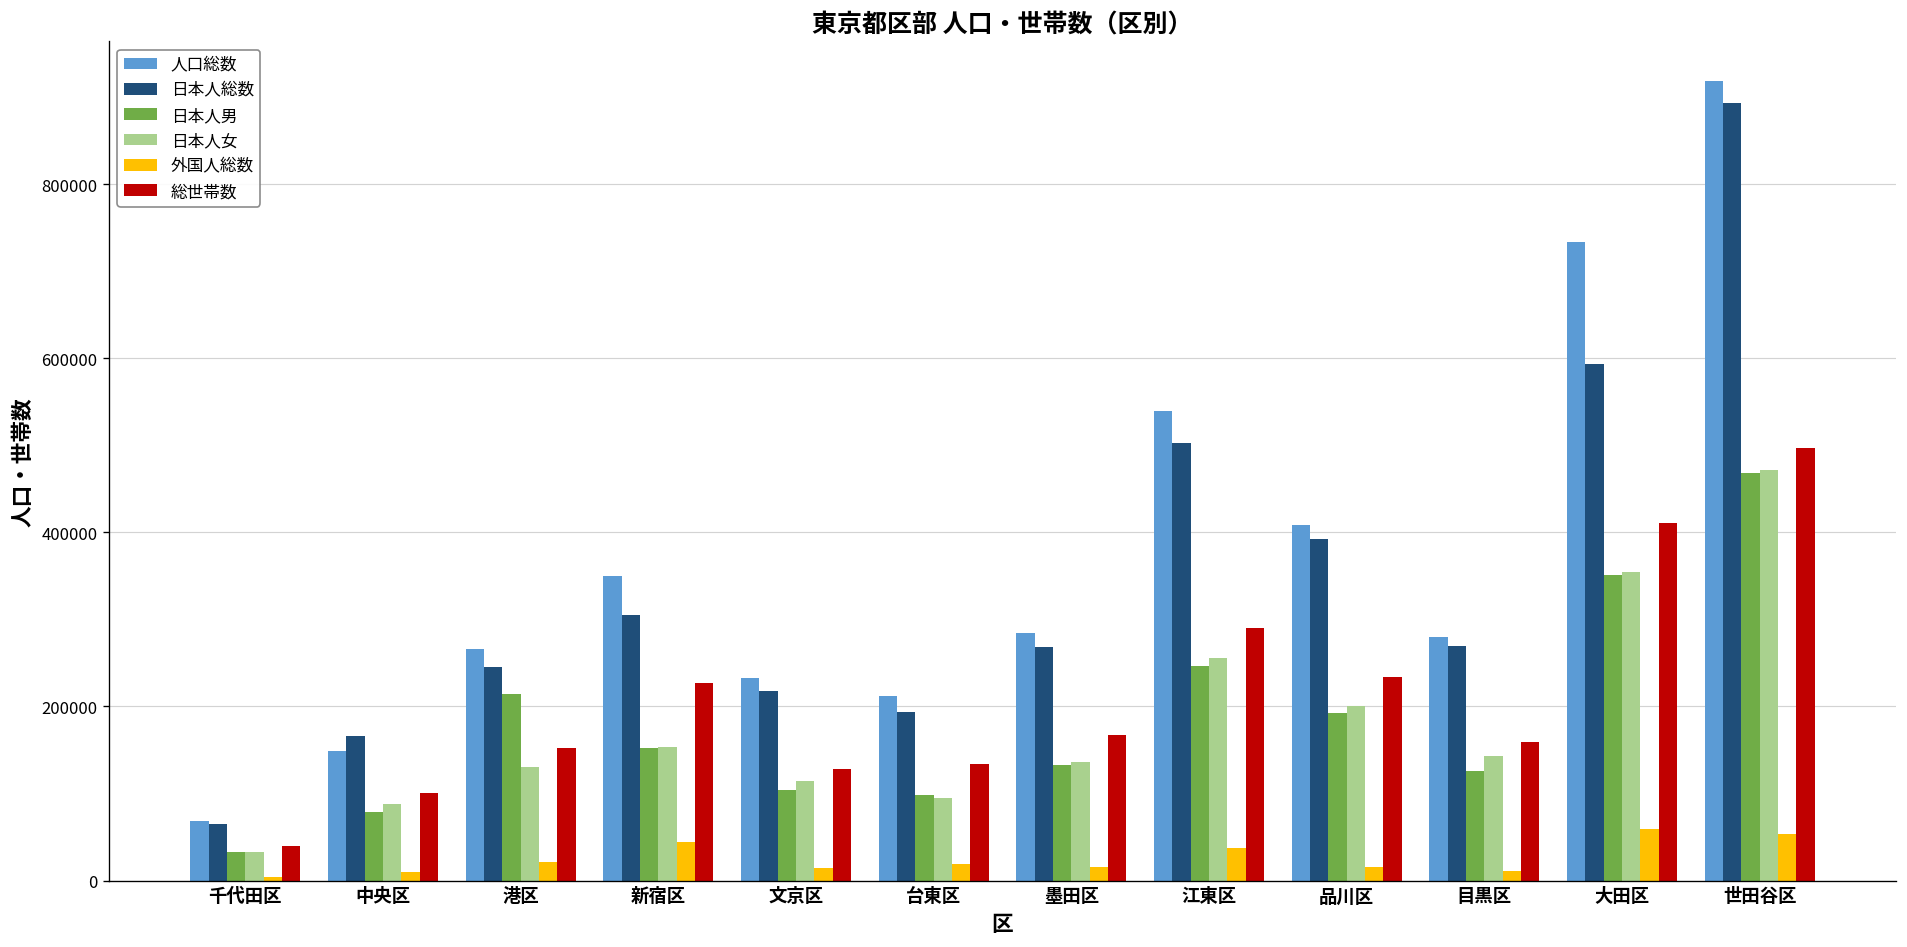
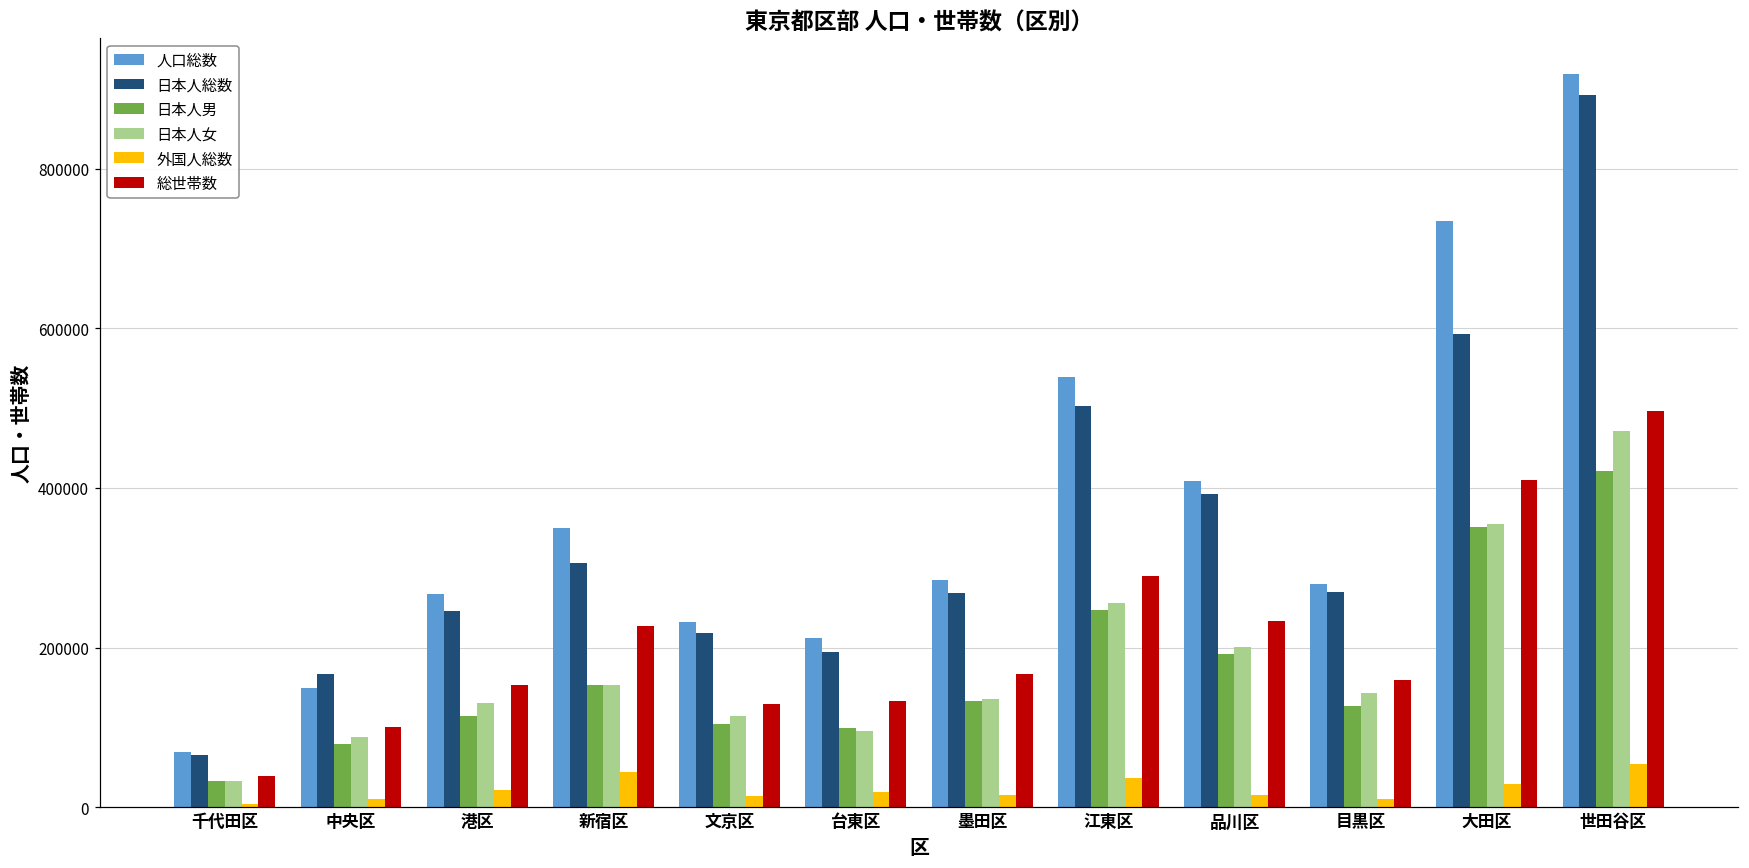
日本人男, 港区: 210000 -> 110000
外国人総数, 大田区: 60000 -> 30000
日本人男, 世田谷区: 470000 -> 420000
